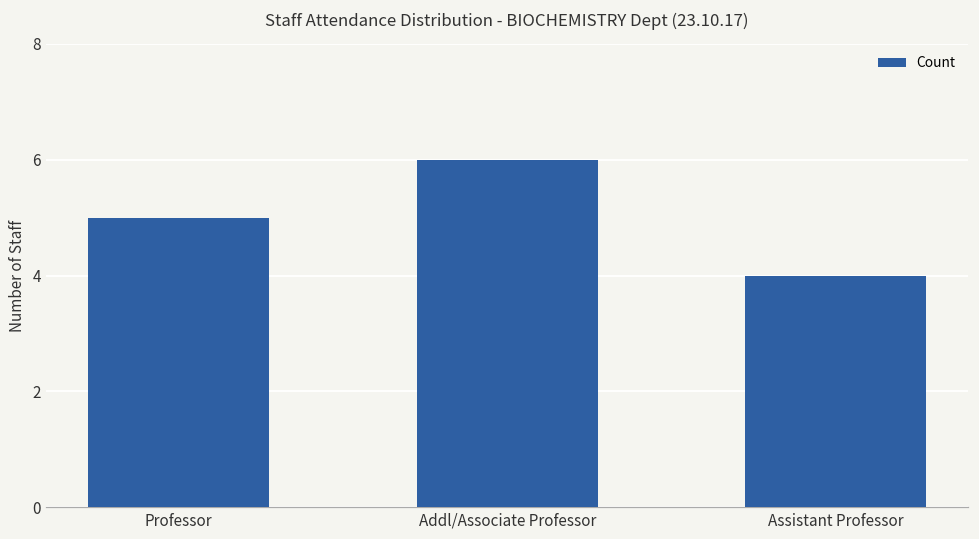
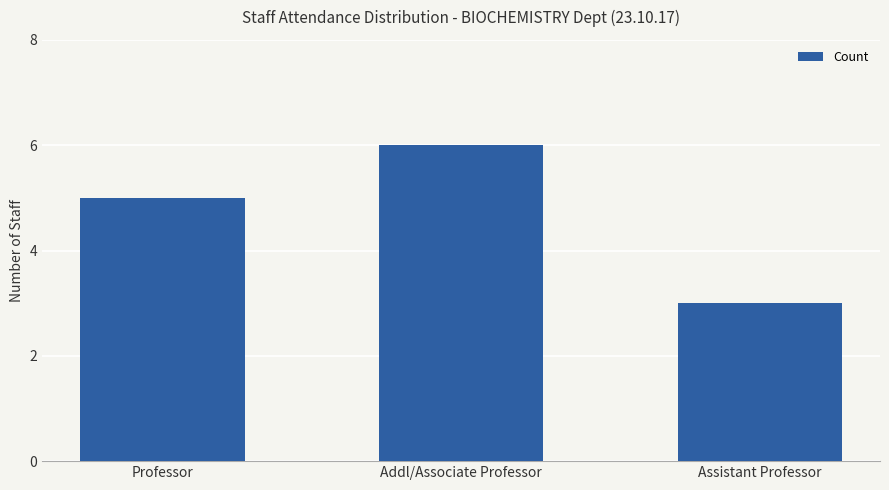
Assistant Professor: 4 -> 3
